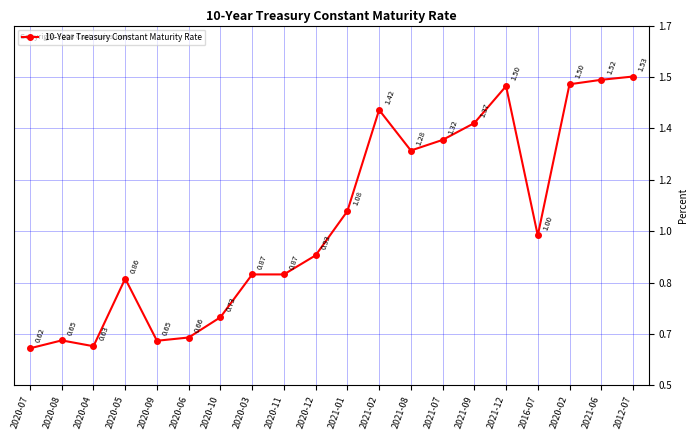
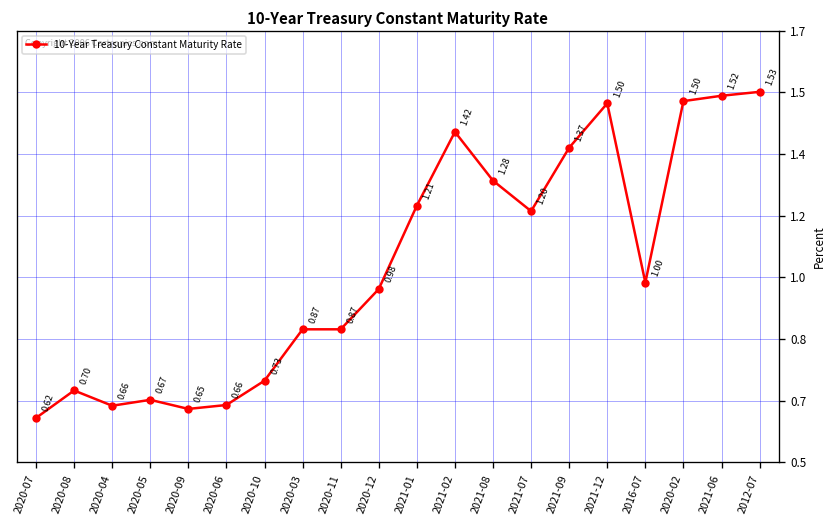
2020-08: 0.65 -> 0.70
2020-04: 0.63 -> 0.66
2020-05: 0.86 -> 0.67
2020-12: 0.93 -> 0.98
2021-01: 1.08 -> 1.21
2021-07: 1.32 -> 1.20
